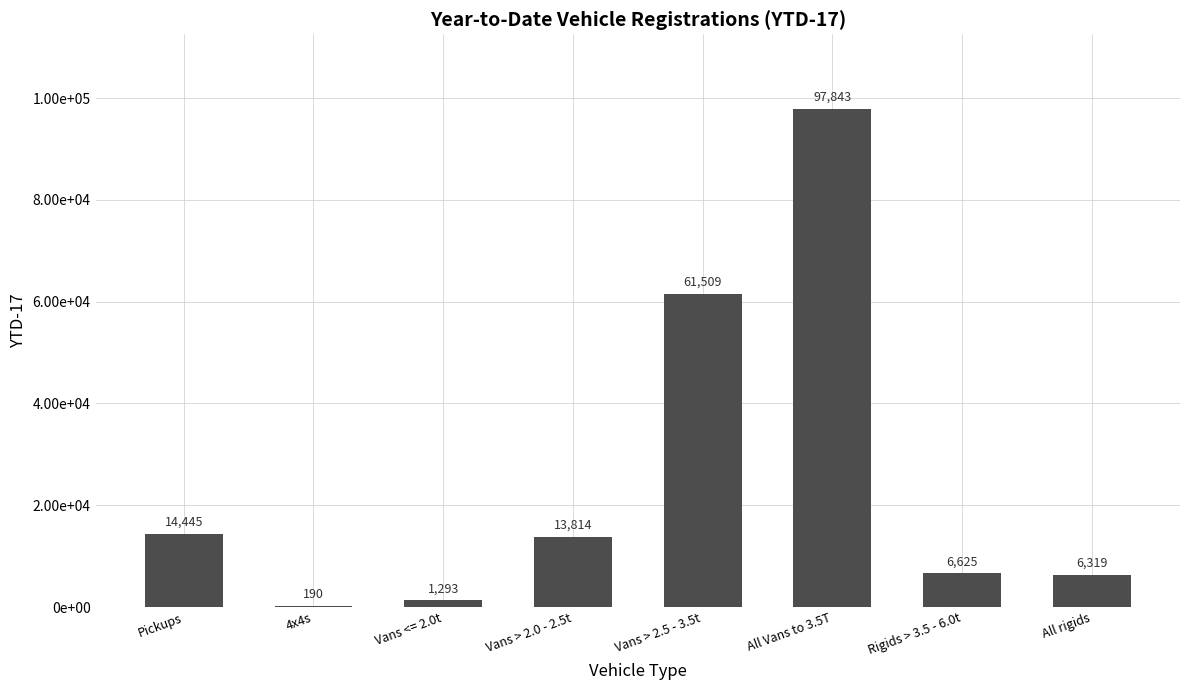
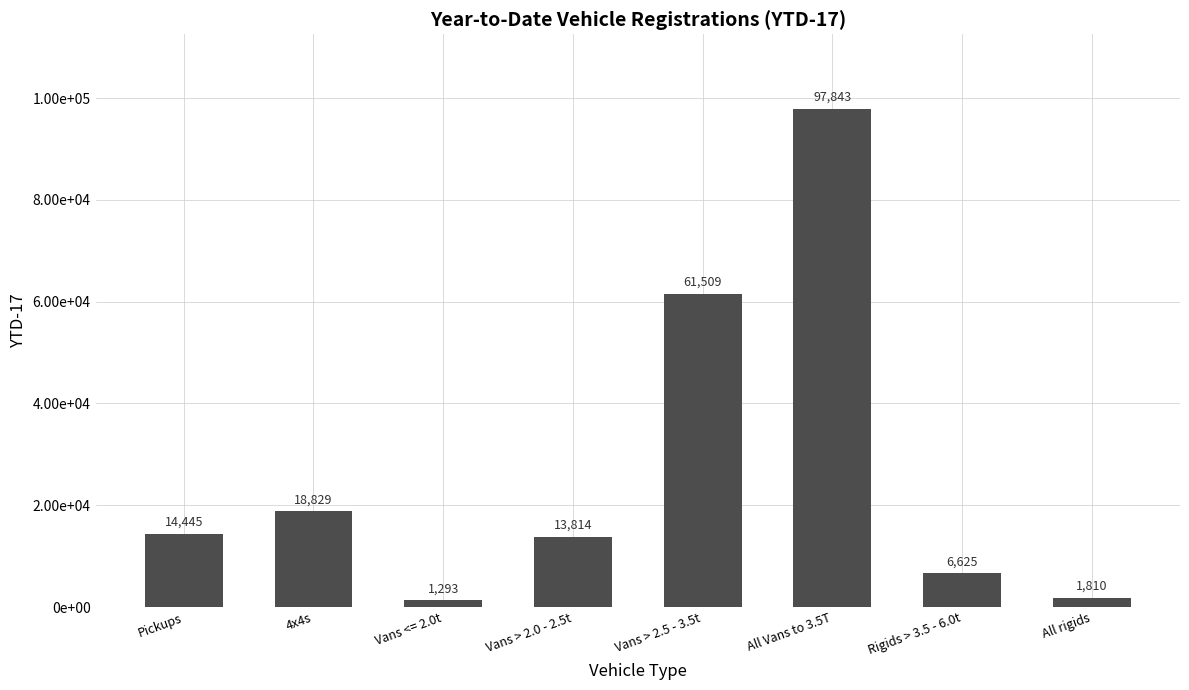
4x4s: 190 -> 18,829
All rigids: 6,319 -> 1,810
